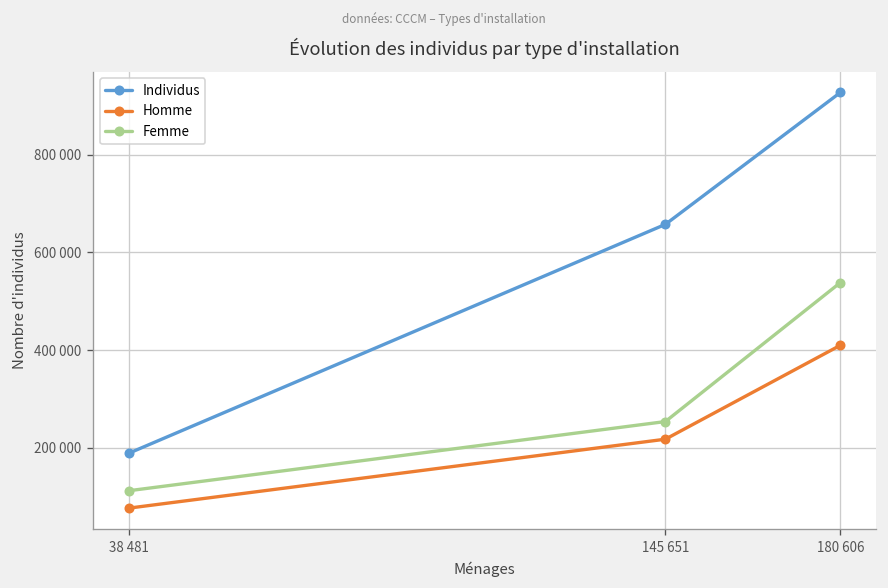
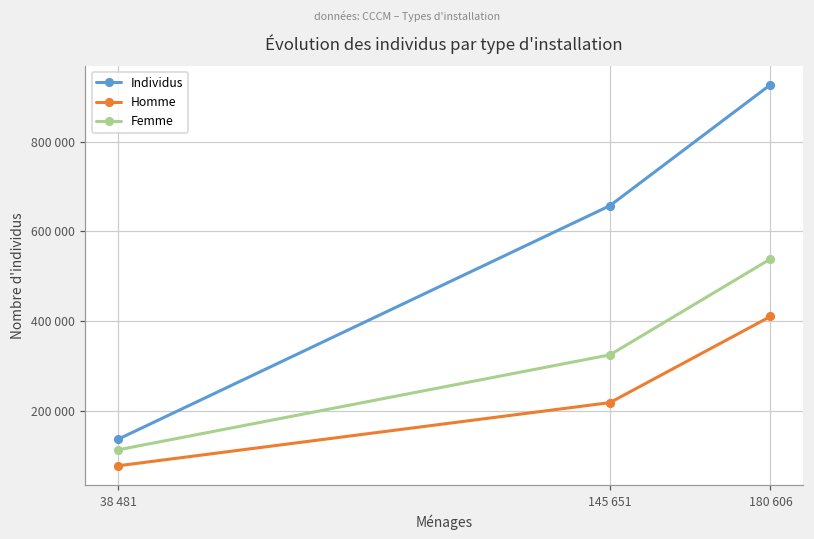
Individus, 38 481: 190000 -> 140000
Femme, 145 651: 250000 -> 320000
